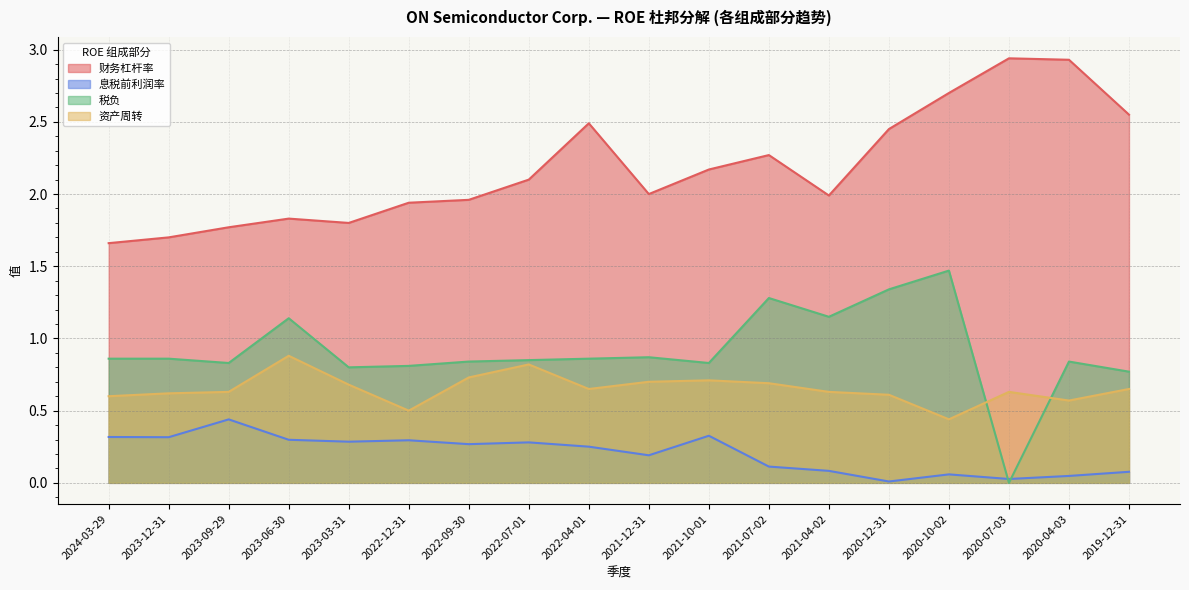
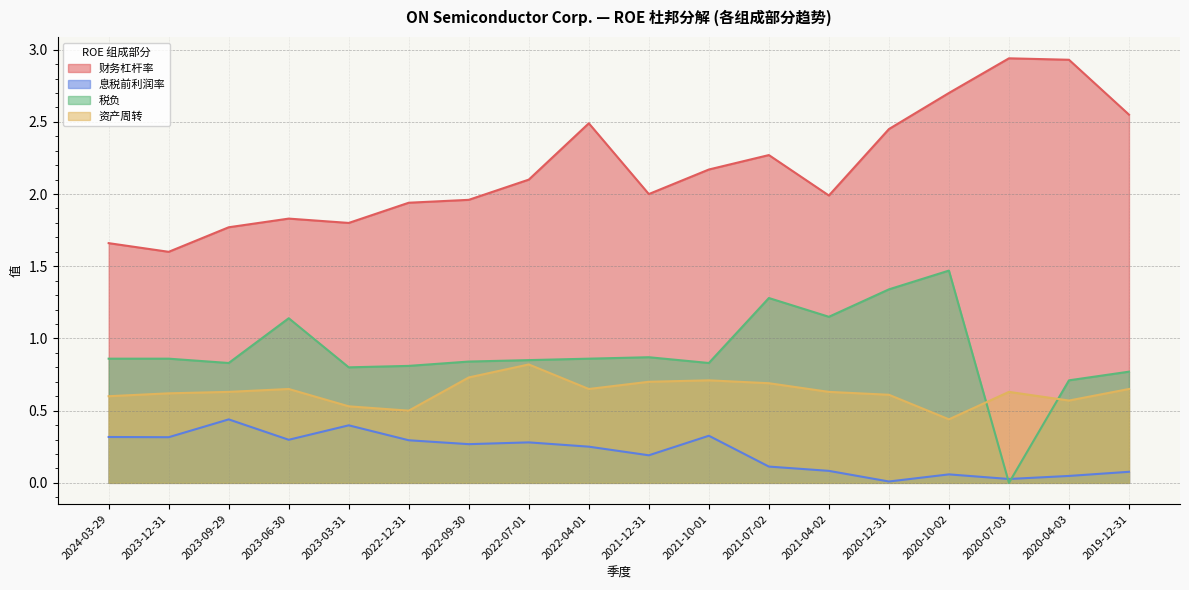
财务杠杆率, 2023-12-31: 1.7 -> 1.6
资产周转, 2023-06-30: 0.88 -> 0.65
息税前利润率, 2023-03-31: 0.29 -> 0.40
资产周转, 2023-03-31: 0.68 -> 0.53
税负, 2020-04-03: 0.84 -> 0.71
